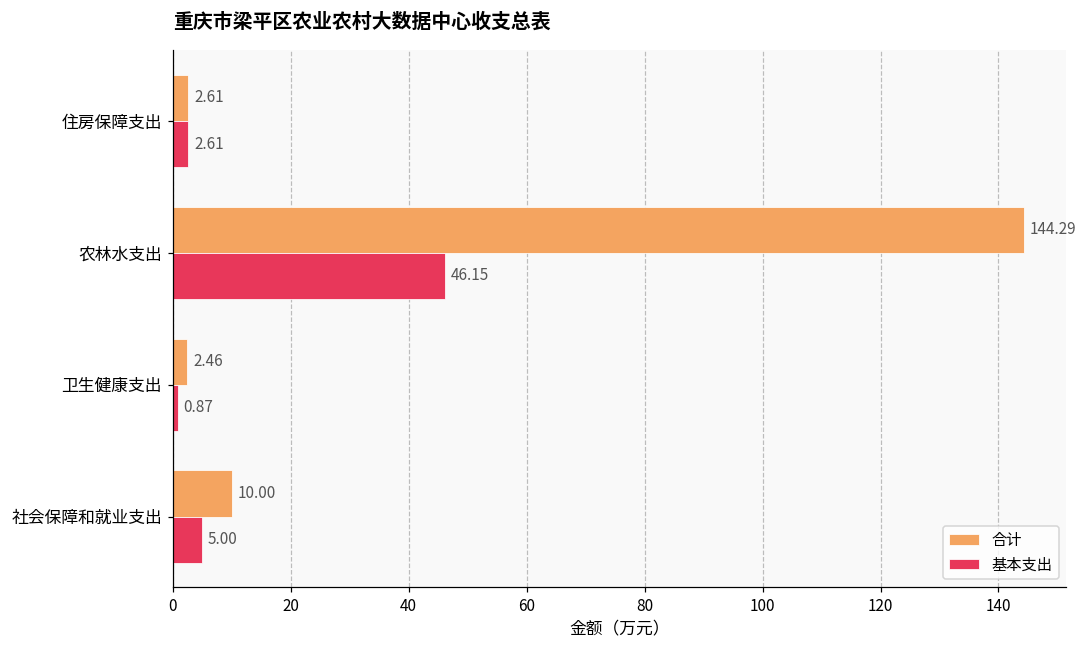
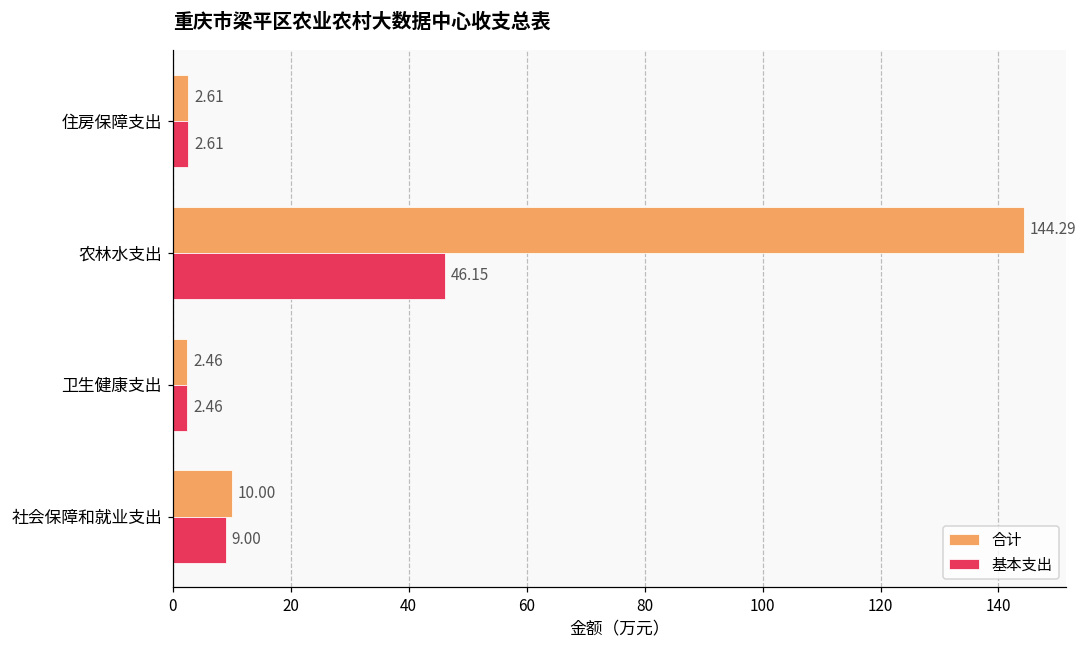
基本支出, 卫生健康支出: 0.87 -> 2.46
基本支出, 社会保障和就业支出: 5.00 -> 9.00
